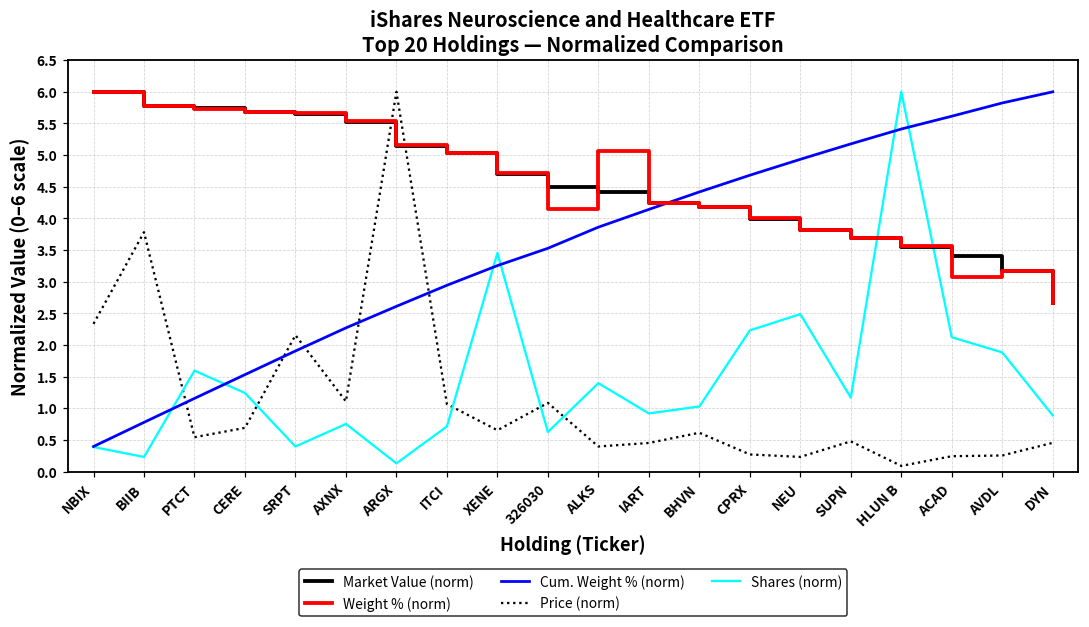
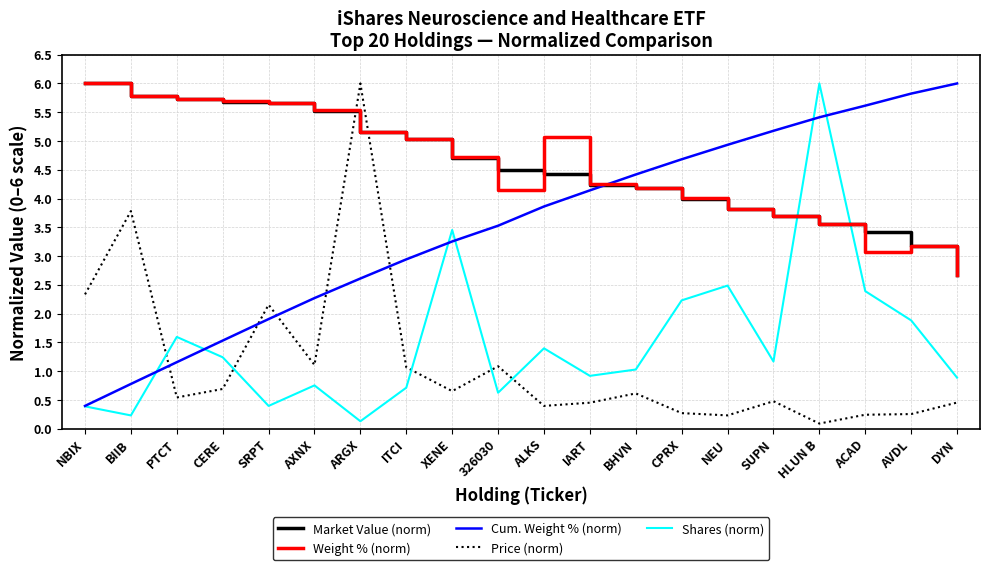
Shares (norm), ACAD: 2.1 -> 2.4
